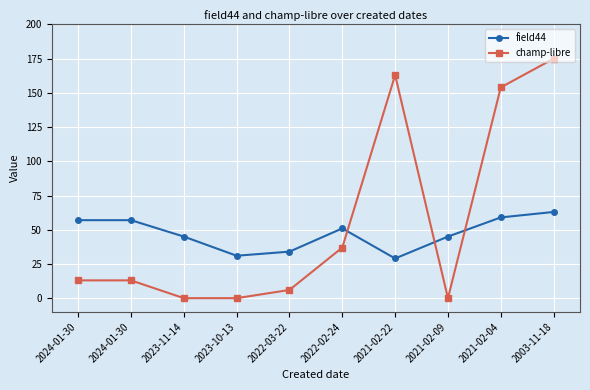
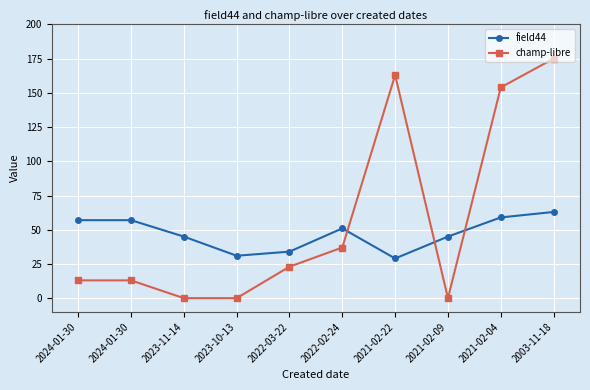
champ-libre, 2022-03-22: 6 -> 23
